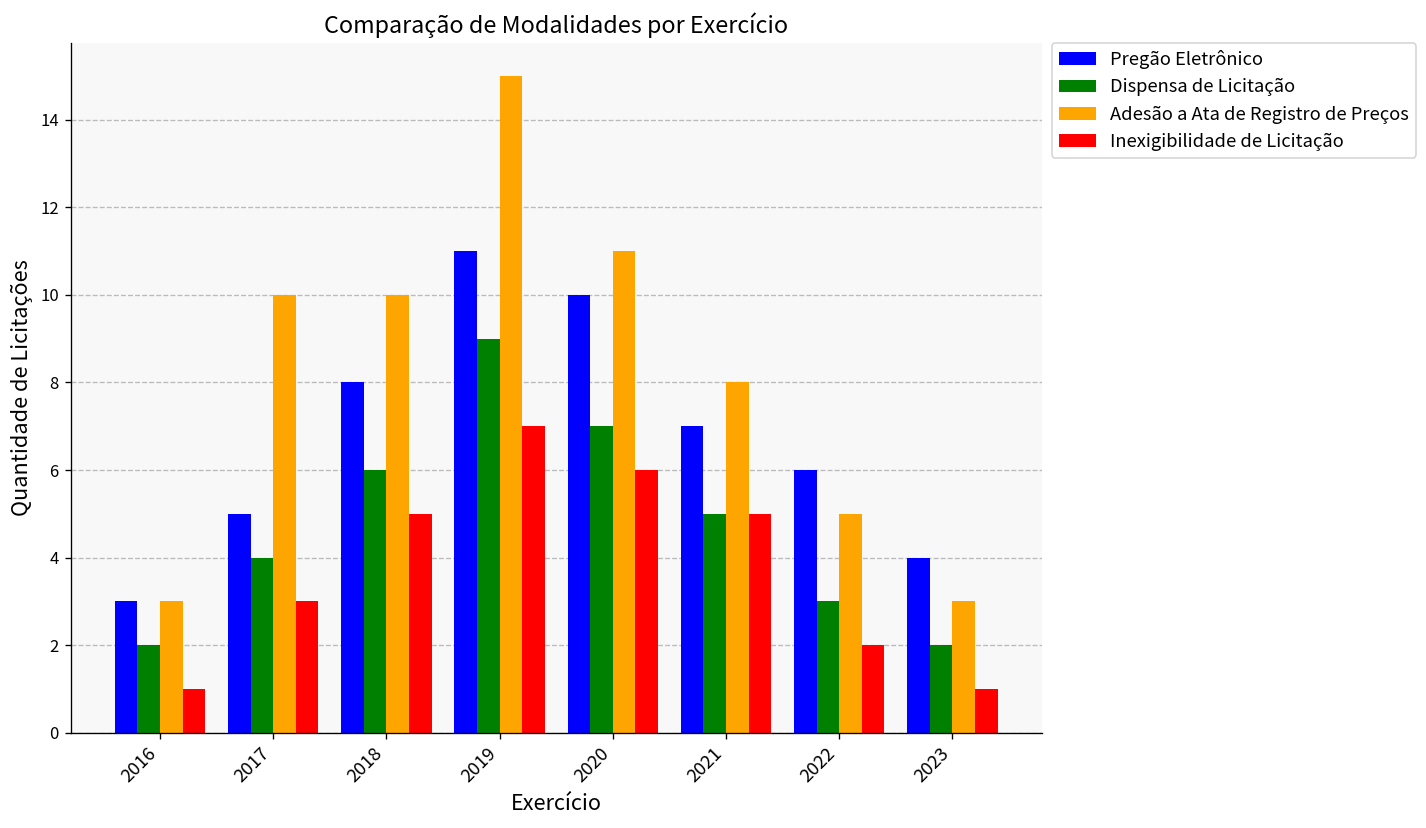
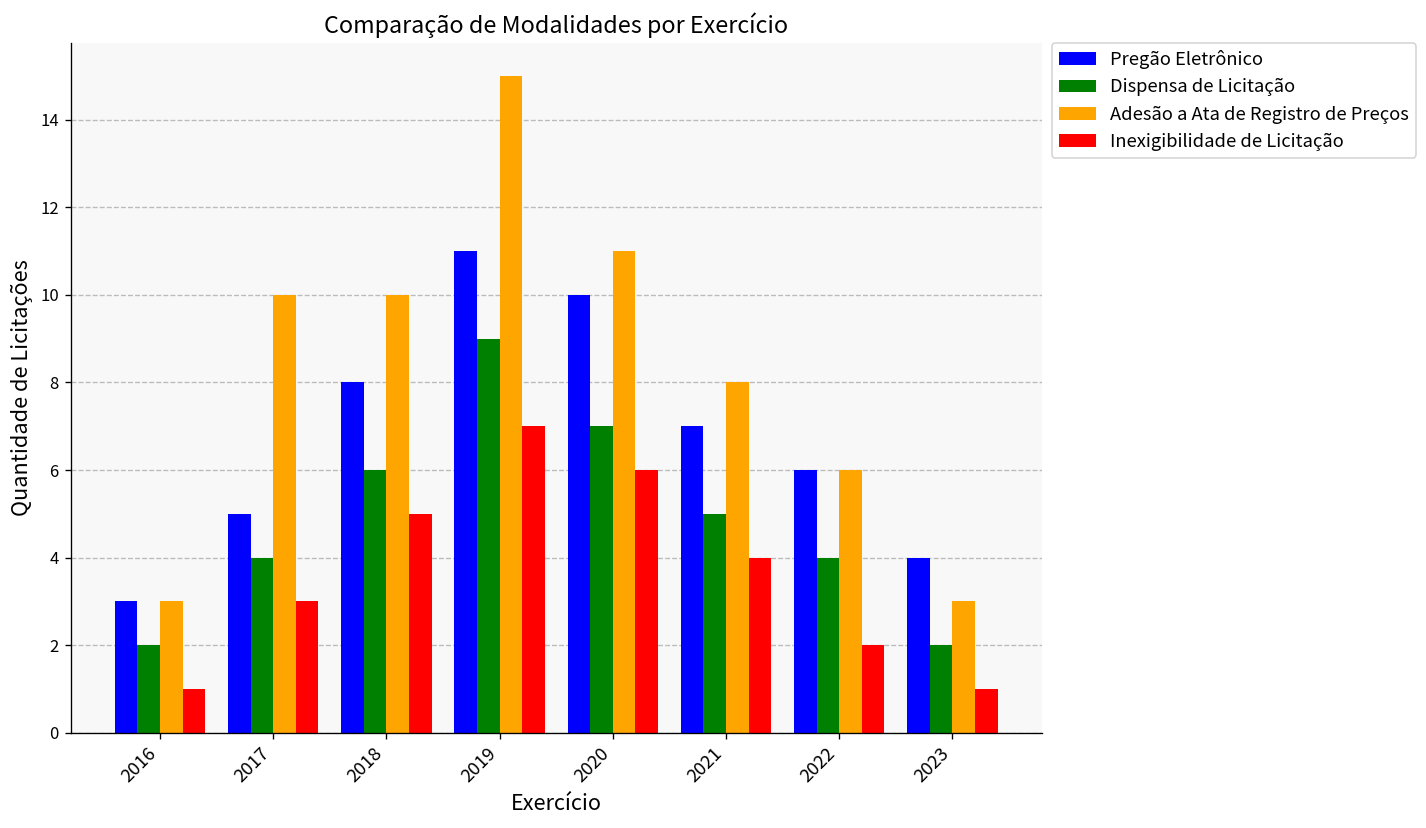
Inexigibilidade de Licitação, 2021: 5 -> 4
Dispensa de Licitação, 2022: 3 -> 4
Adesão a Ata de Registro de Preços, 2022: 5 -> 6
